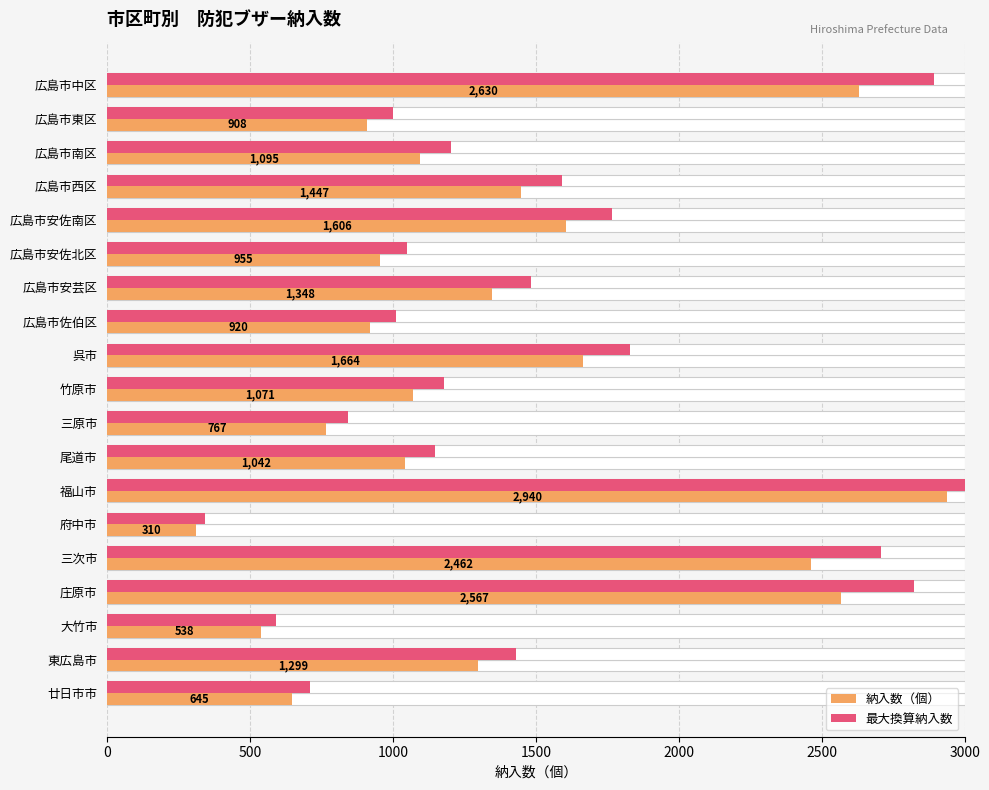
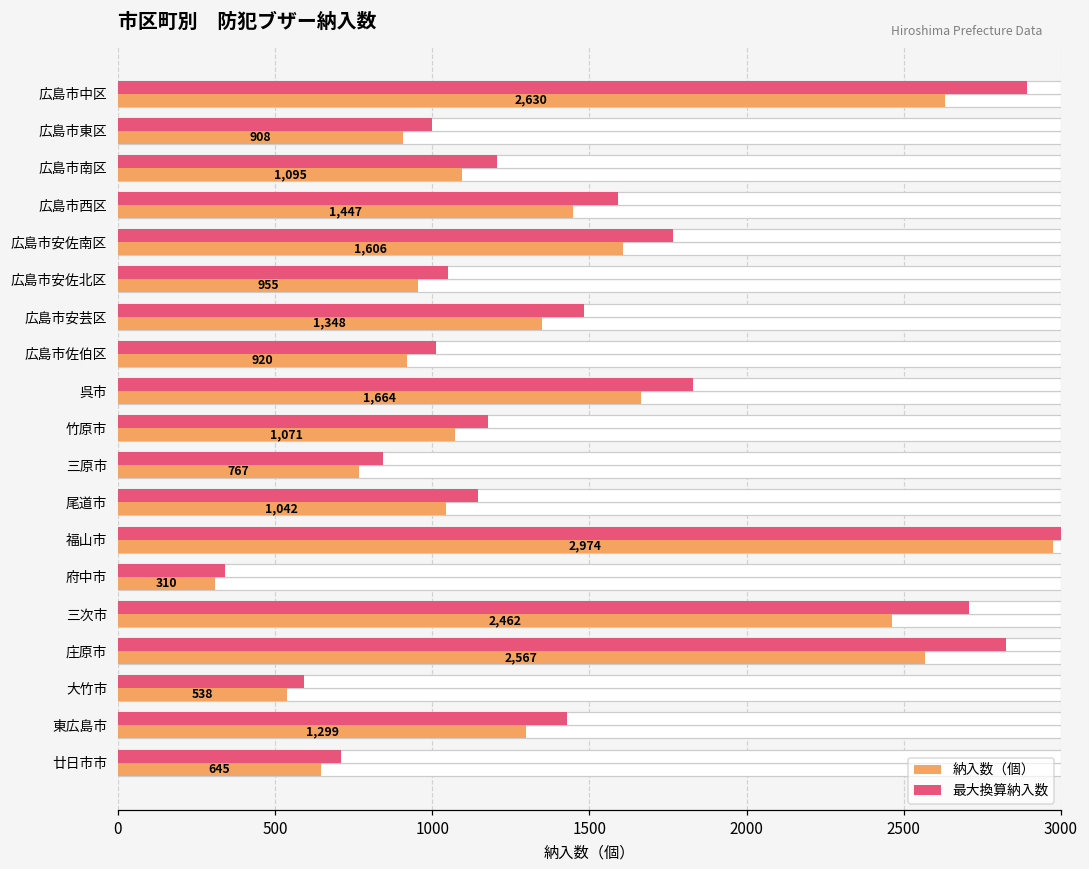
納入数（個）, 福山市: 2,940 -> 2,974
